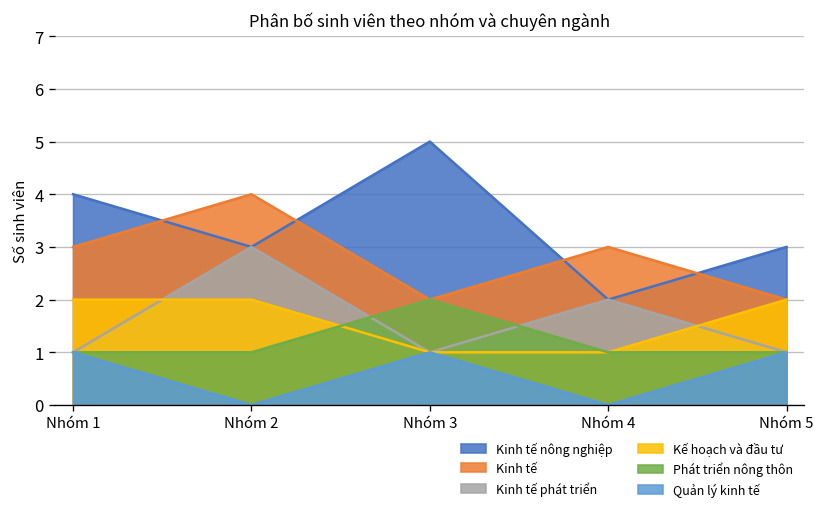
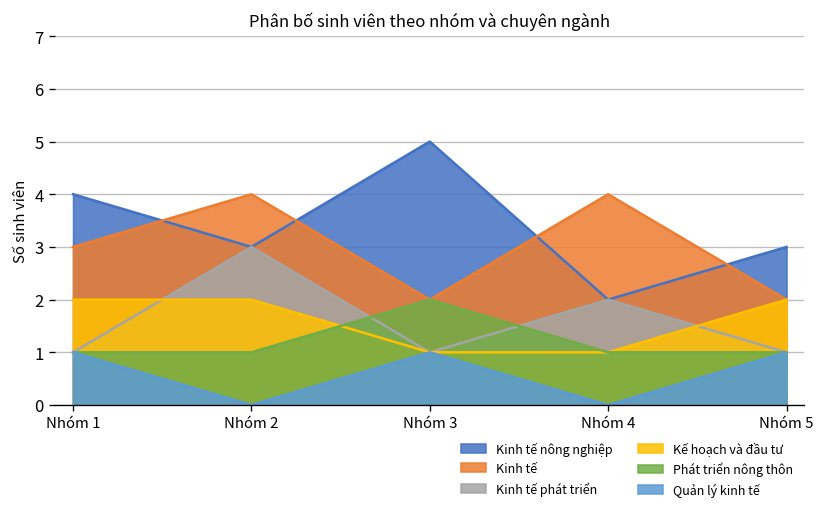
Kinh tế, Nhóm 4: 3 -> 4
